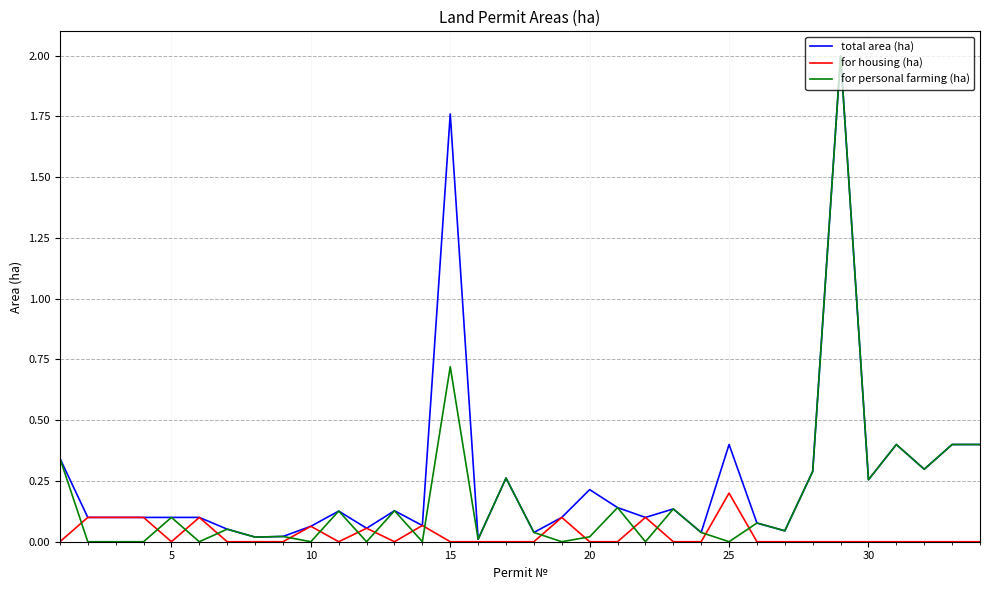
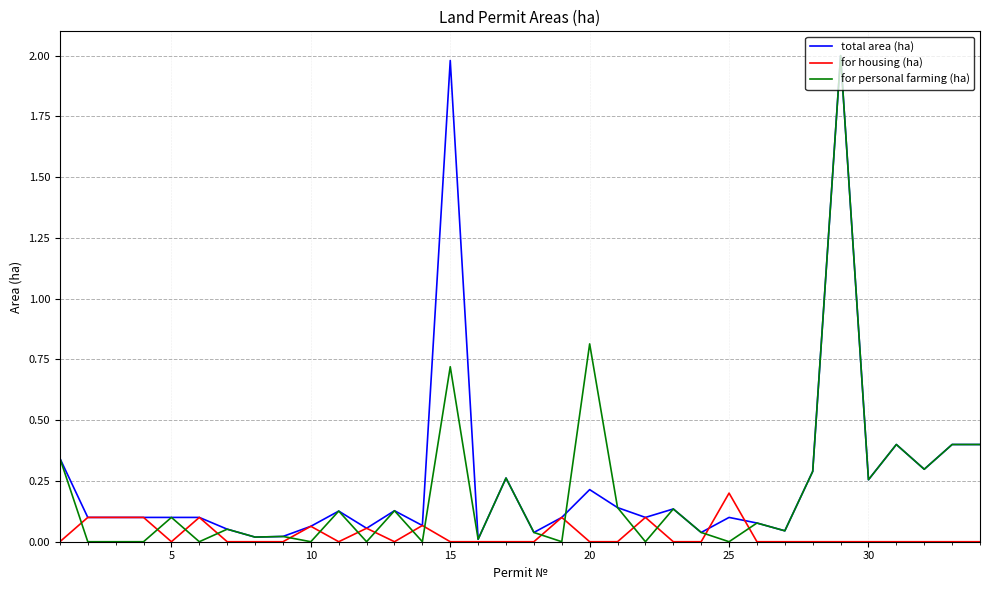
total area (ha), 15: 1.76 -> 1.98
for personal farming (ha), 20: 0.02 -> 0.81
total area (ha), 25: 0.4 -> 0.1
